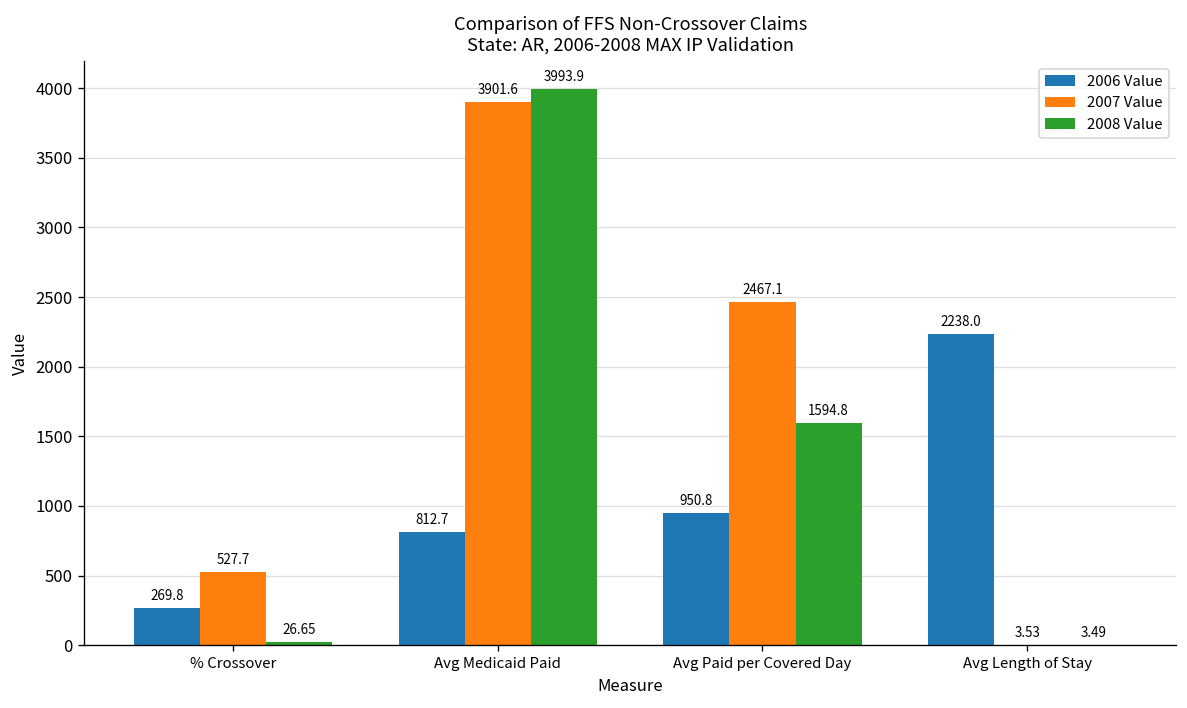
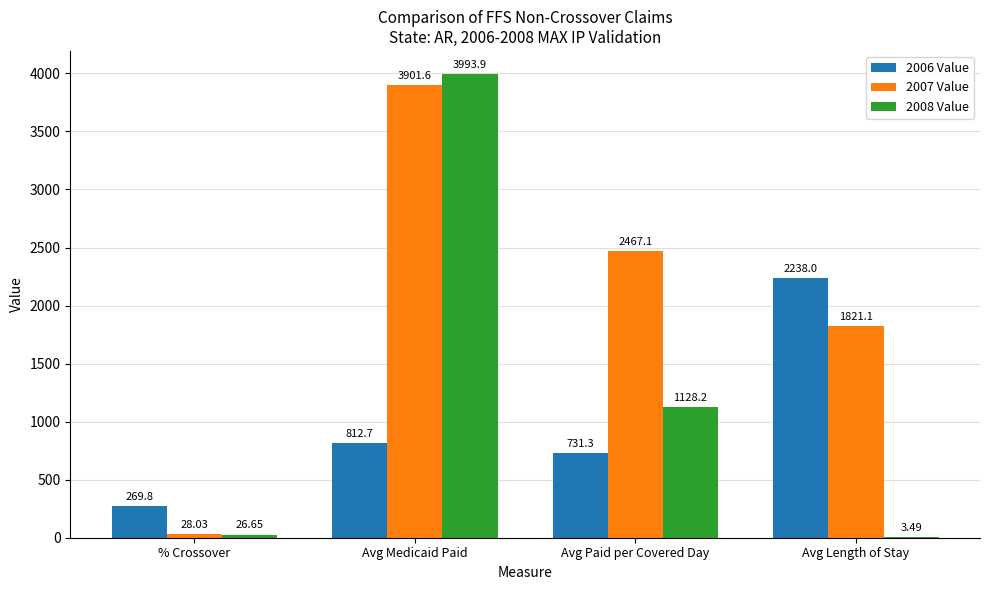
2007 Value, % Crossover: 527.7 -> 28.03
2006 Value, Avg Paid per Covered Day: 950.8 -> 731.3
2008 Value, Avg Paid per Covered Day: 1594.8 -> 1128.2
2007 Value, Avg Length of Stay: 3.53 -> 1821.1
